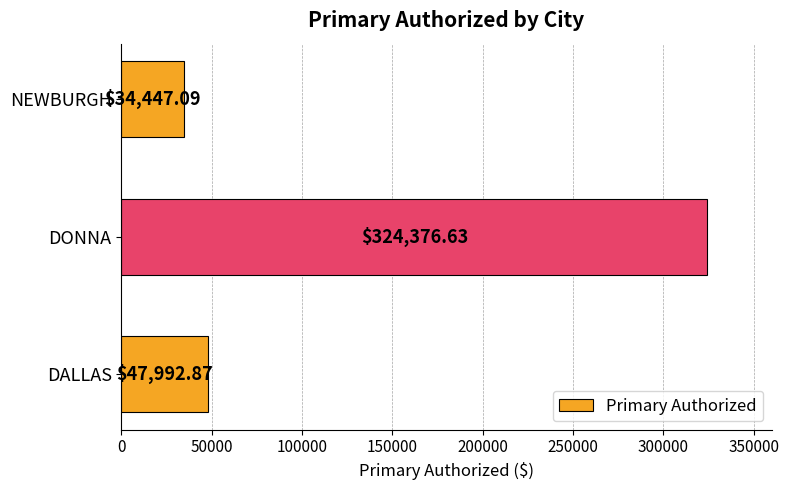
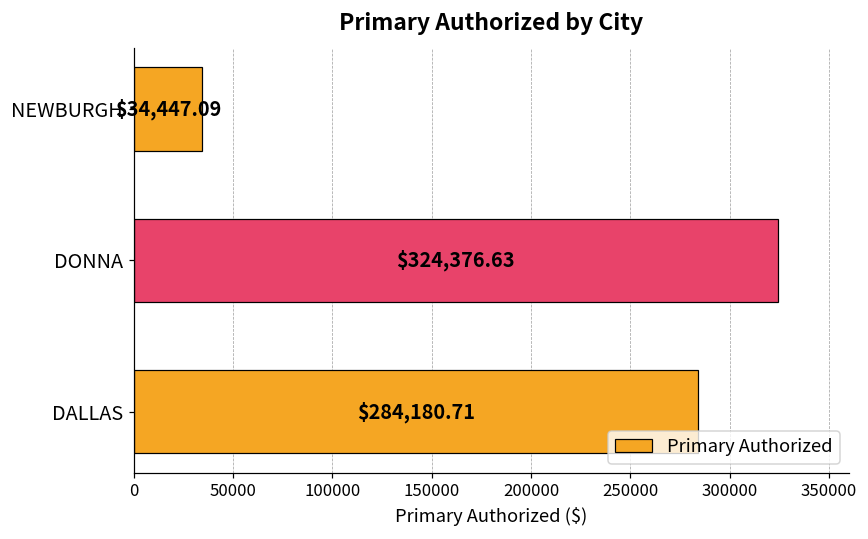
DALLAS: $47,992.87 -> $284,180.71
